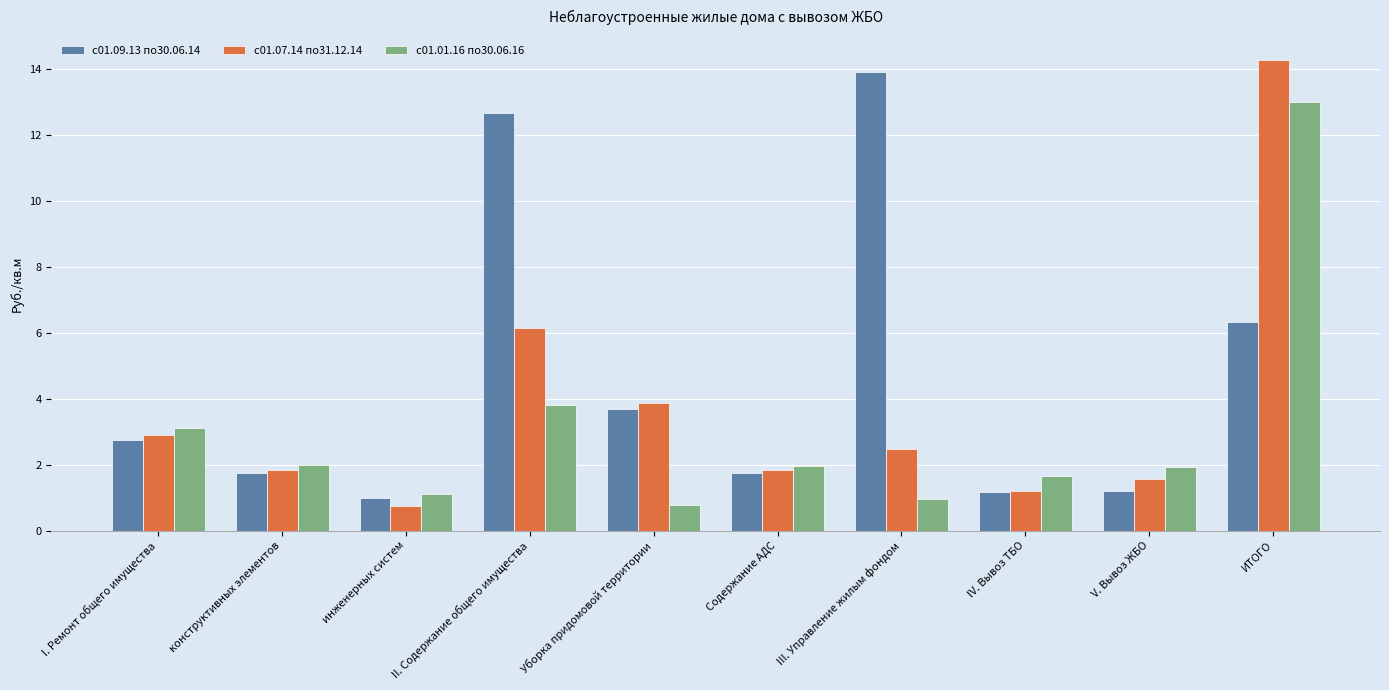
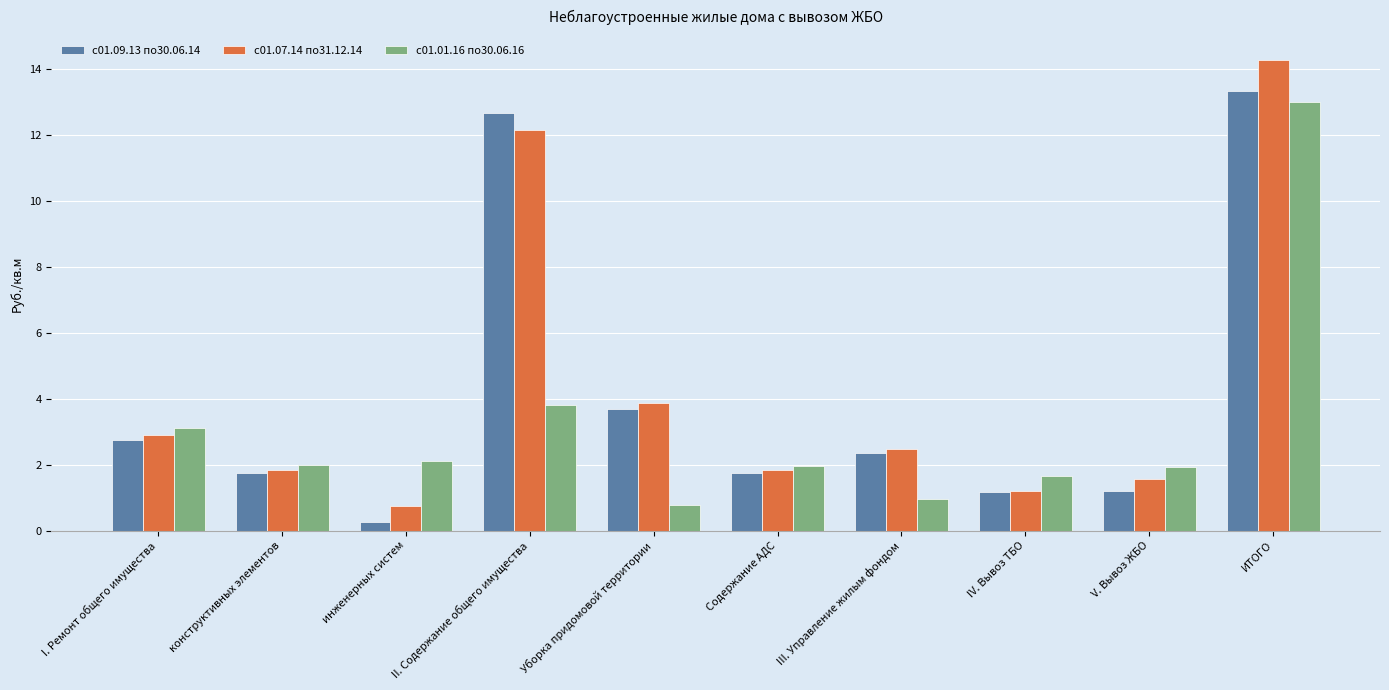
с01.09.13 по30.06.14, инженерных систем: 1.0 -> 0.3
с01.01.16 по30.06.16, инженерных систем: 1.1 -> 2.1
с01.07.14 по31.12.14, II. Содержание общего имущества: 6.1 -> 12.2
с01.09.13 по30.06.14, III. Управление жилым фондом: 13.9 -> 2.4
с01.09.13 по30.06.14, ИТОГО: 6.3 -> 13.3
